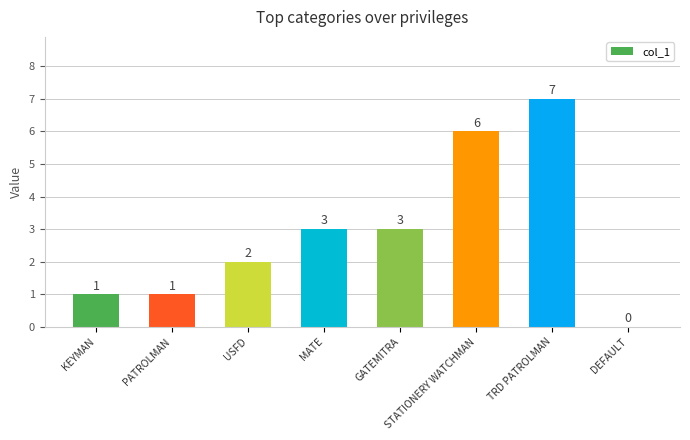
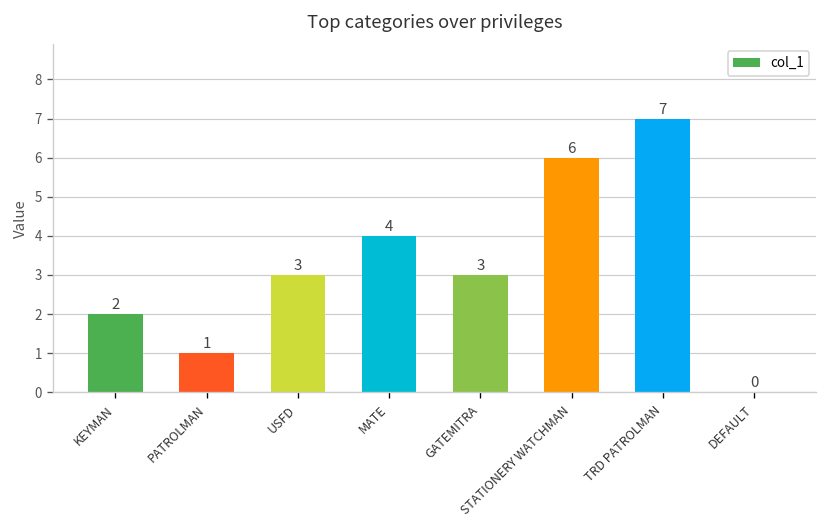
KEYMAN: 1 -> 2
USFD: 2 -> 3
MATE: 3 -> 4
